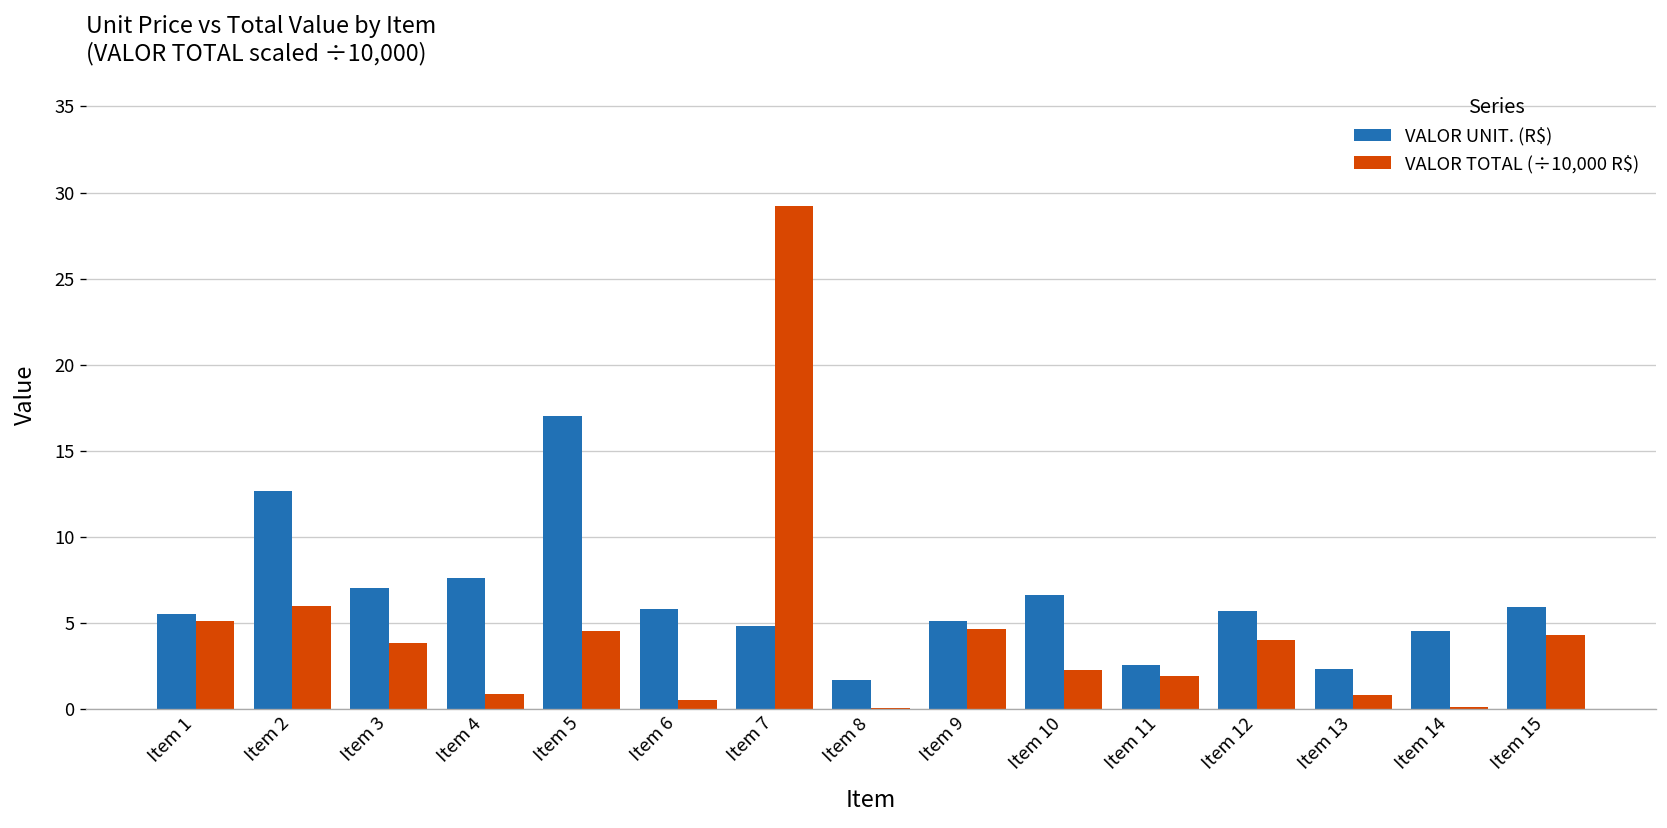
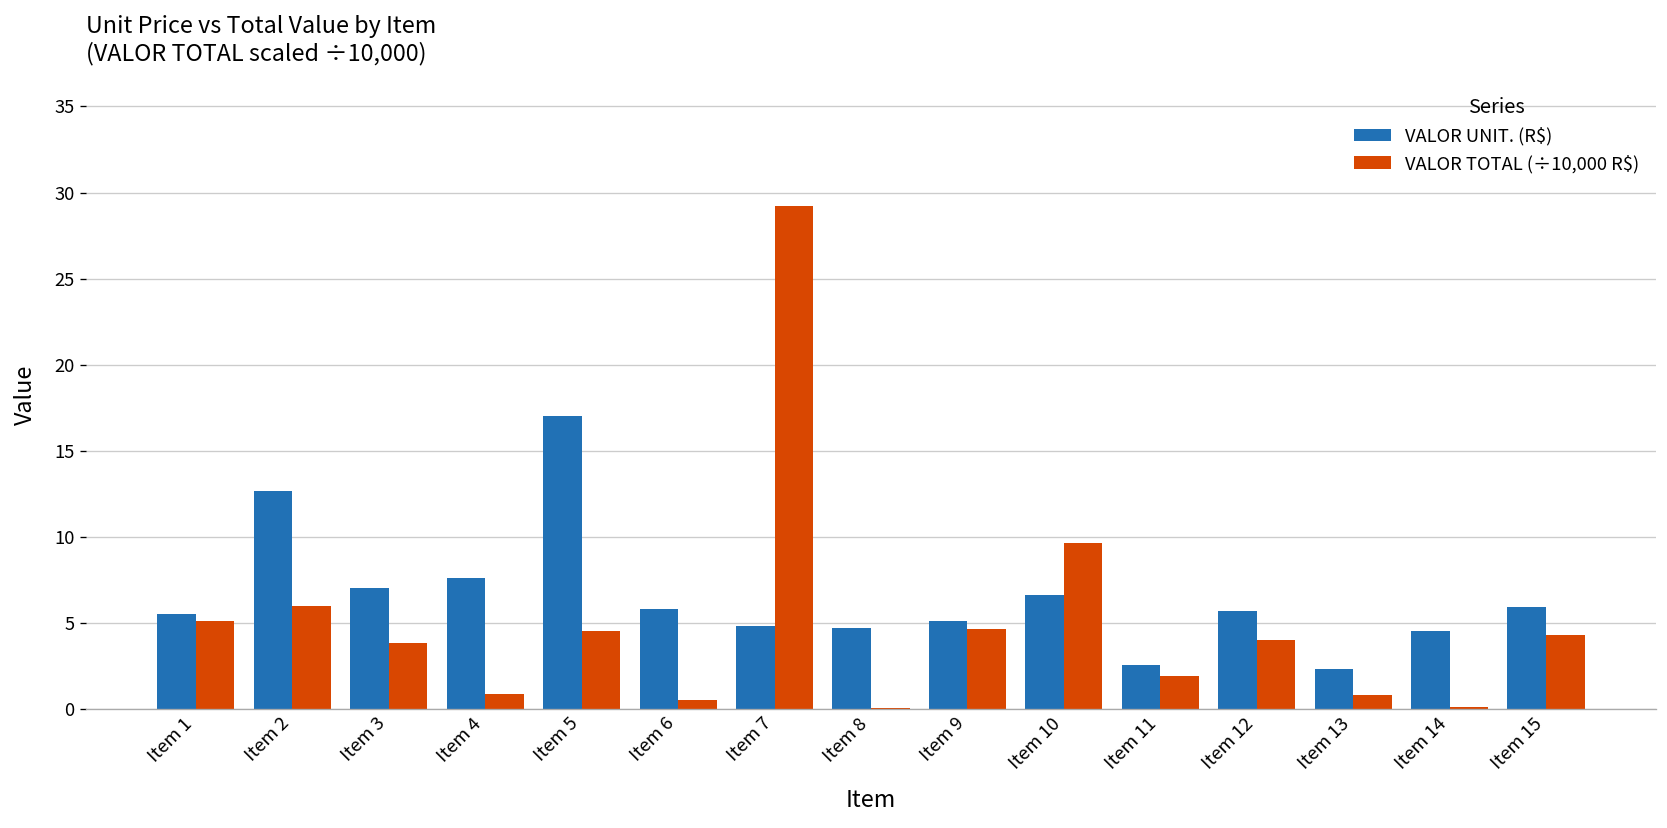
VALOR UNIT. (R$), Item 8: 1.7 -> 4.7
VALOR TOTAL (÷10,000 R$), Item 10: 2.3 -> 9.6
